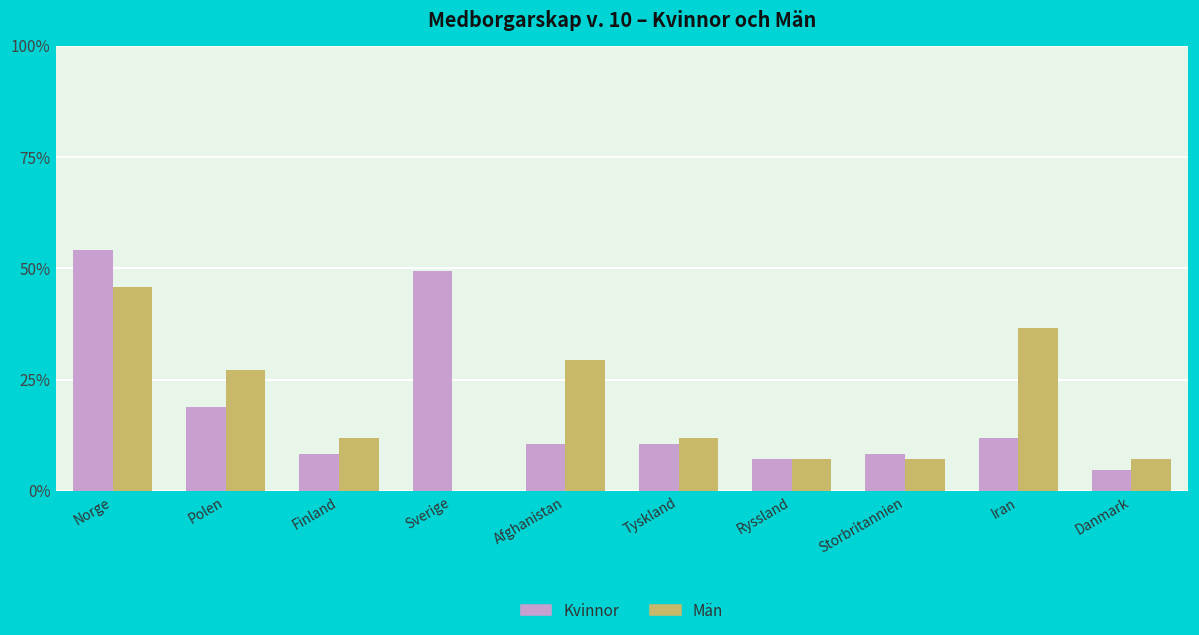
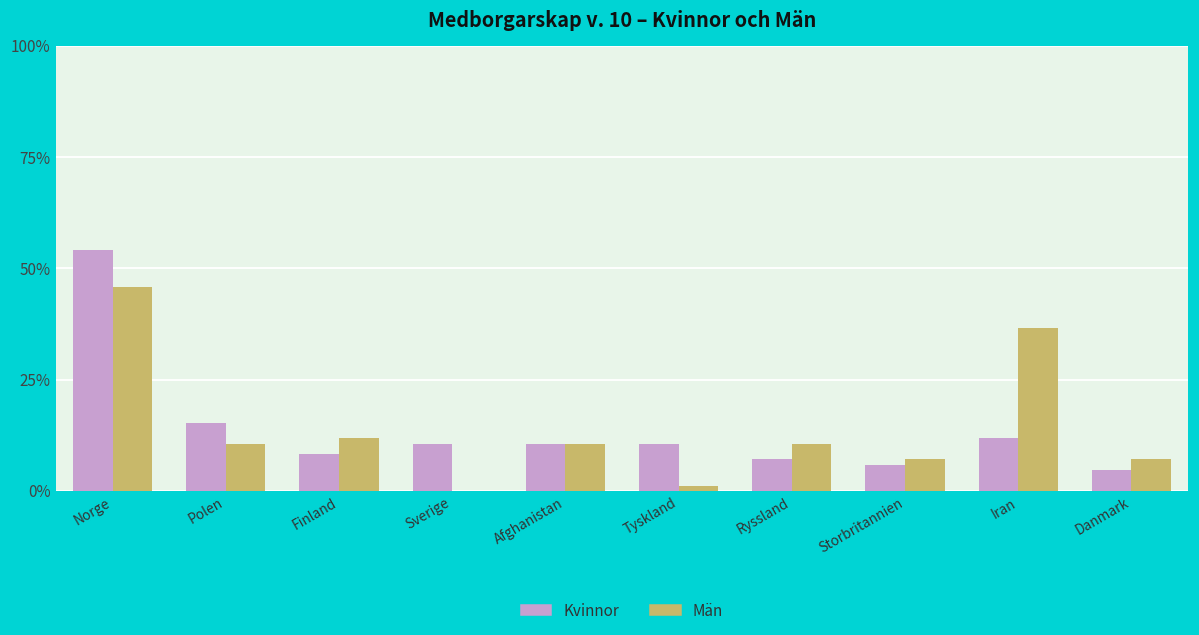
Kvinnor, Polen: 19% -> 15%
Män, Polen: 27% -> 11%
Kvinnor, Sverige: 49% -> 11%
Män, Afghanistan: 29% -> 11%
Män, Tyskland: 12% -> 1%
Män, Ryssland: 7% -> 11%
Kvinnor, Storbritannien: 8% -> 6%
